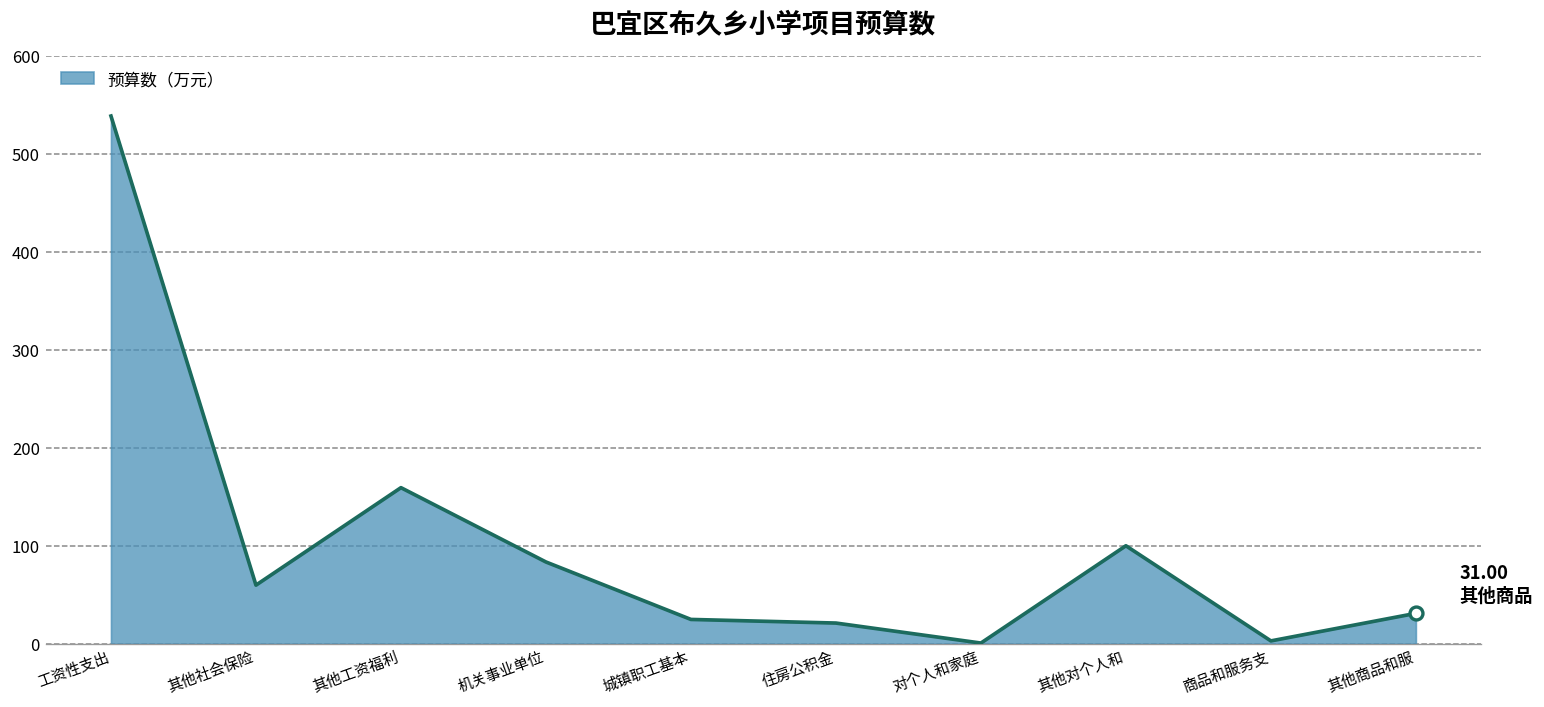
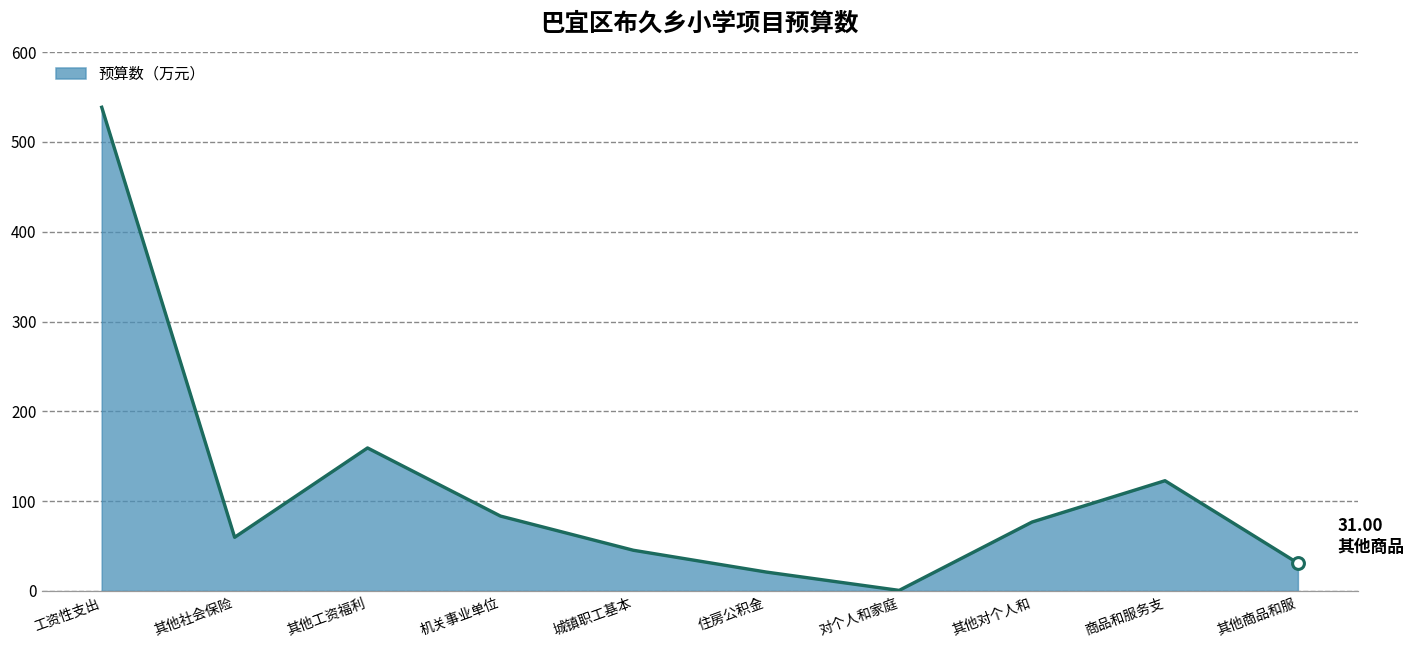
预算数（万元）, 城镇职工基本: 20 -> 50
预算数（万元）, 其他对个人和: 100 -> 80
预算数（万元）, 商品和服务支: 0 -> 120
